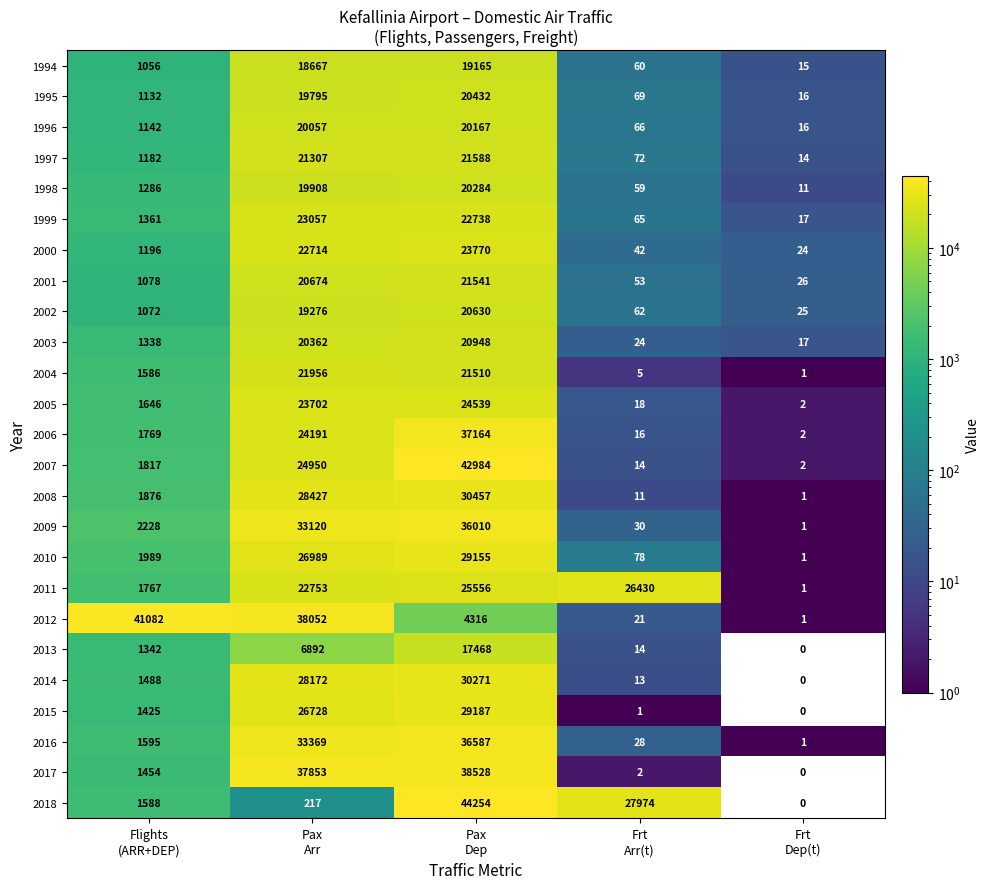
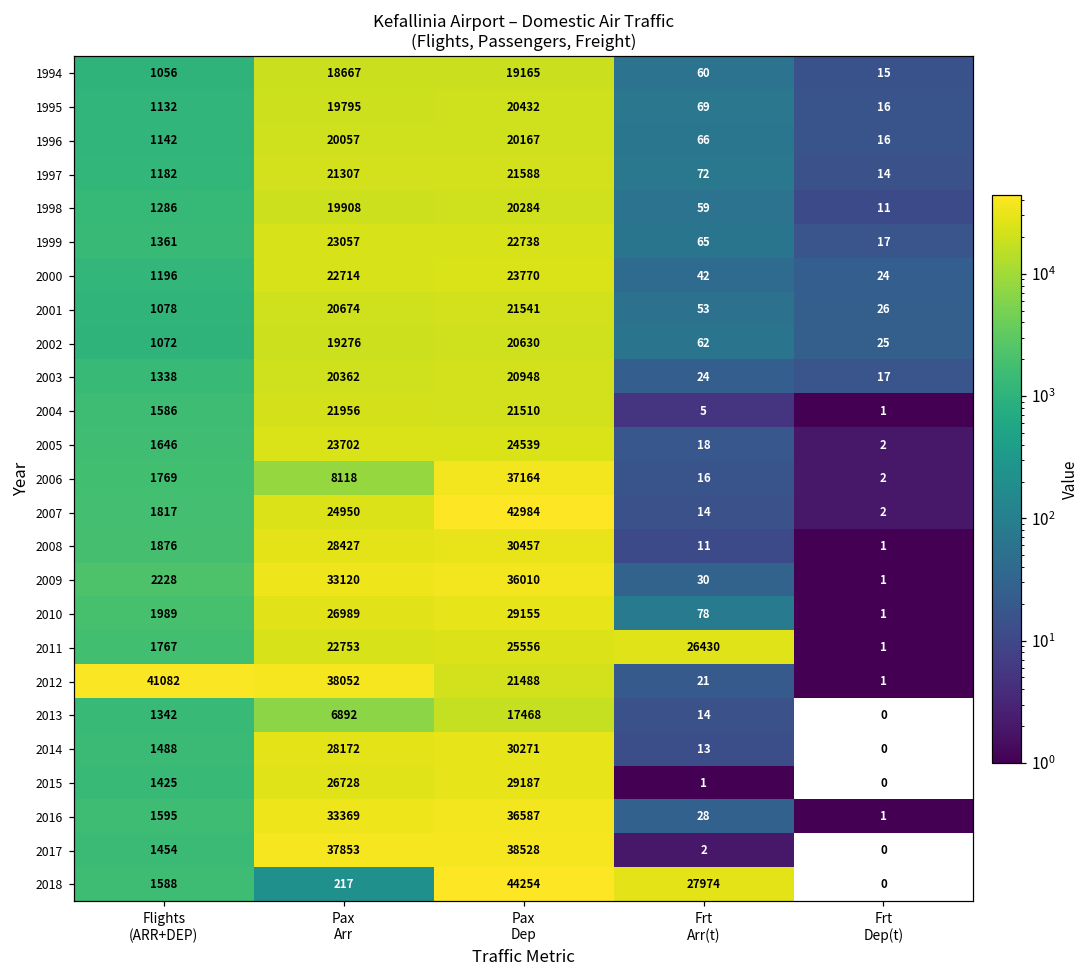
2006, Pax Arr: 24191 -> 8118
2012, Pax Dep: 4316 -> 21488
